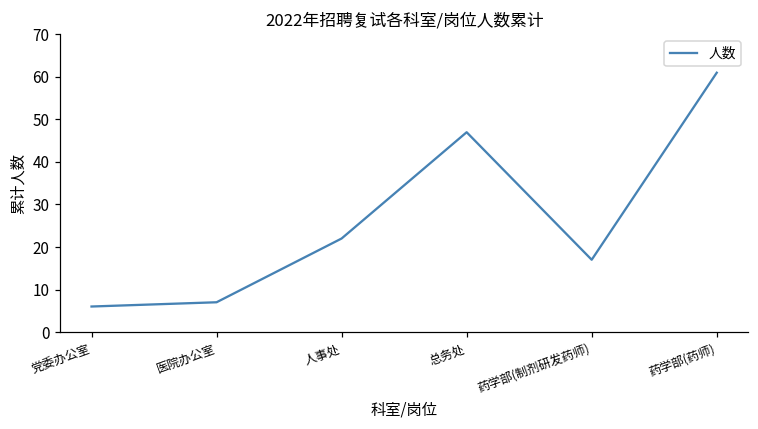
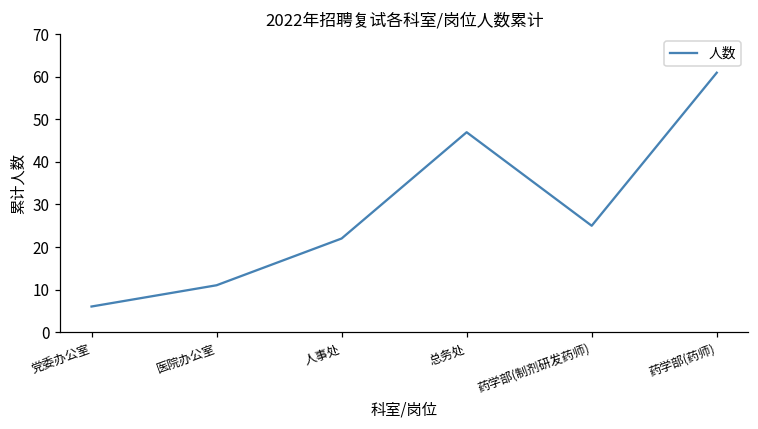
医院办公室: 7 -> 11
药学部(制剂研发药师): 17 -> 25
